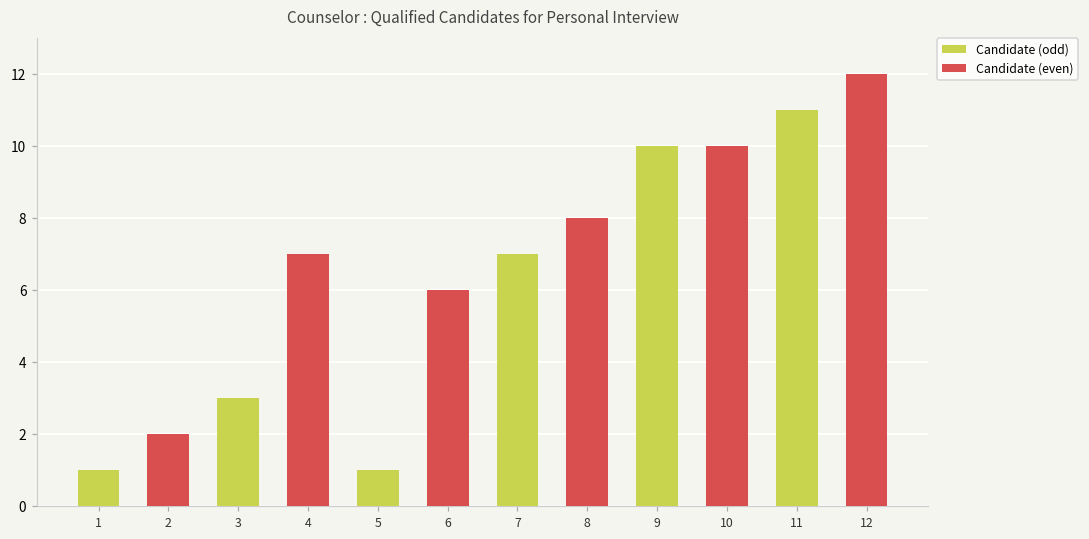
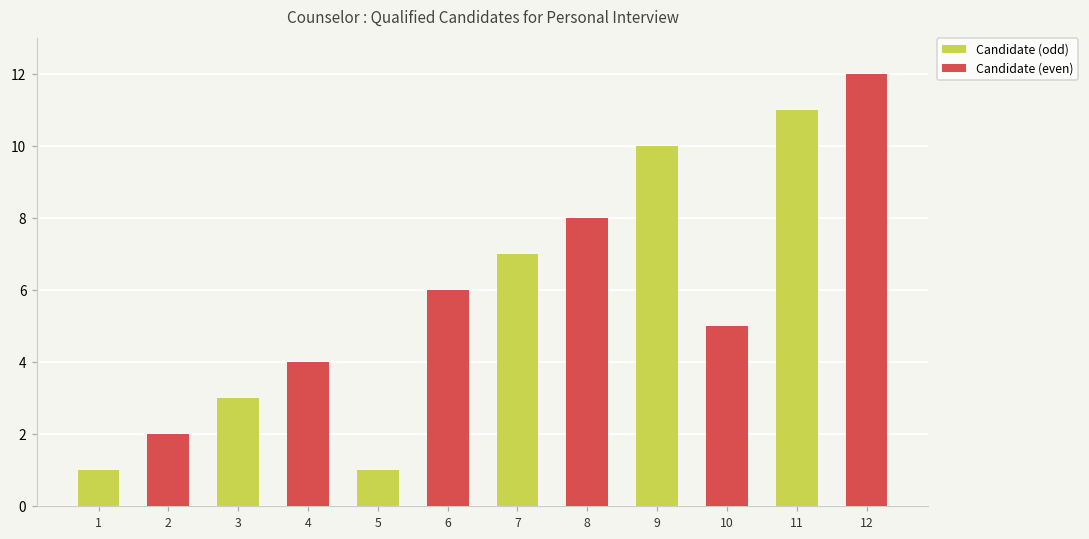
4: 7 -> 4
10: 10 -> 5
